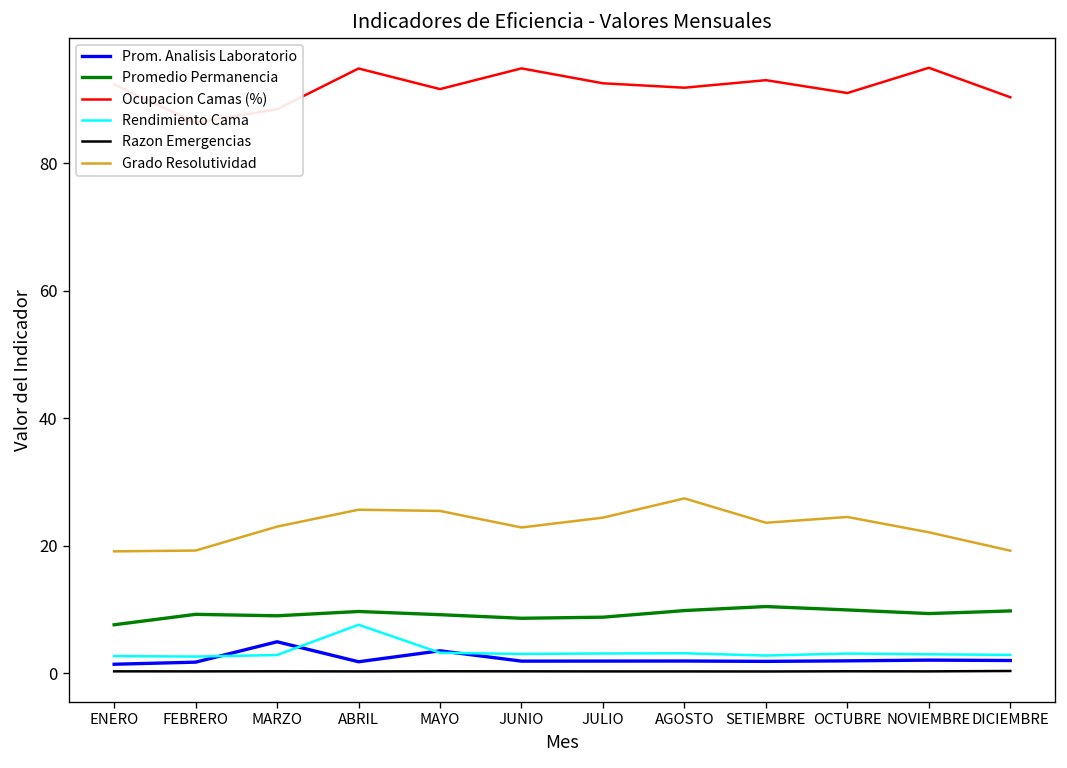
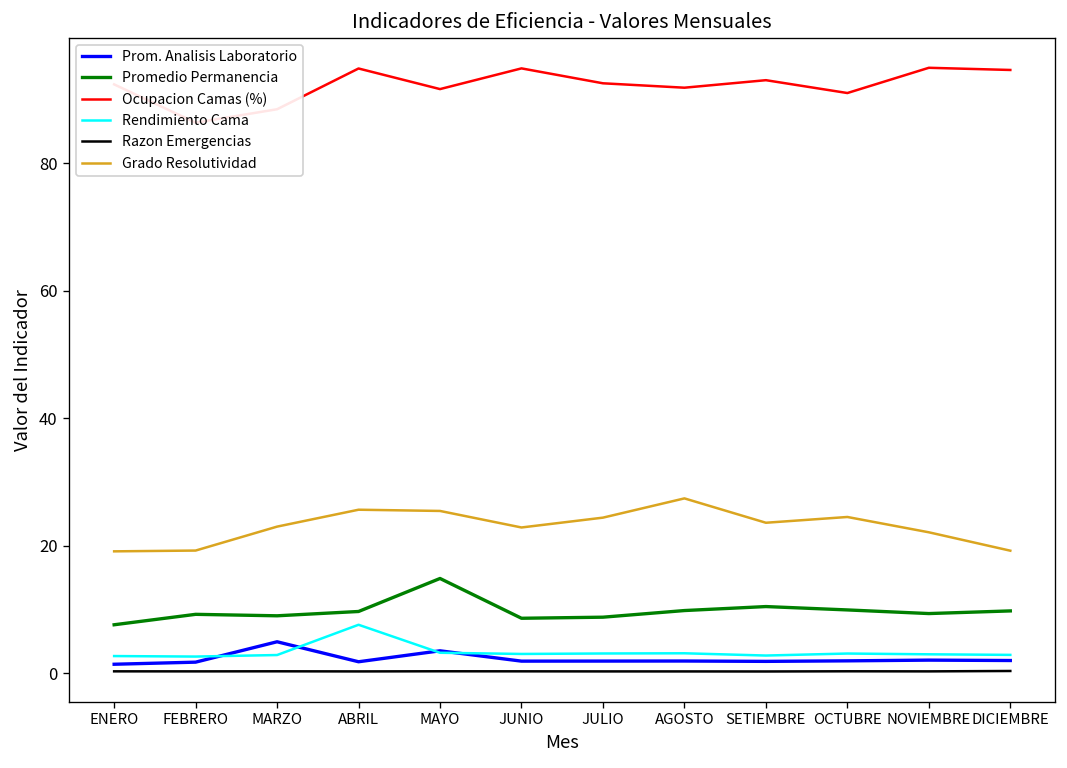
Promedio Permanencia, MAYO: 9 -> 15
Ocupacion Camas (%), DICIEMBRE: 90 -> 95
